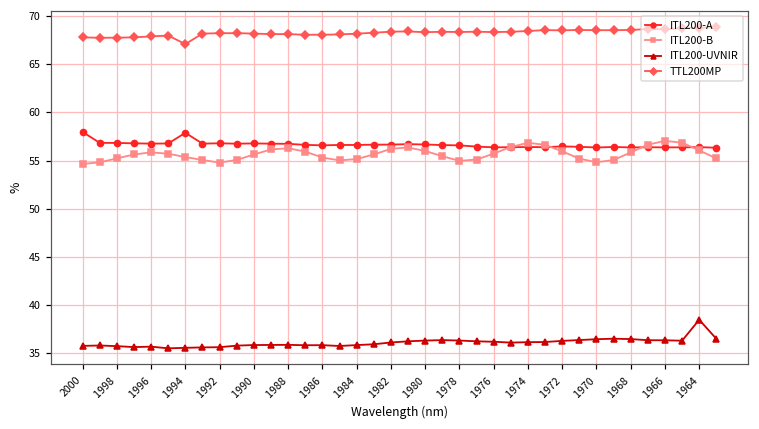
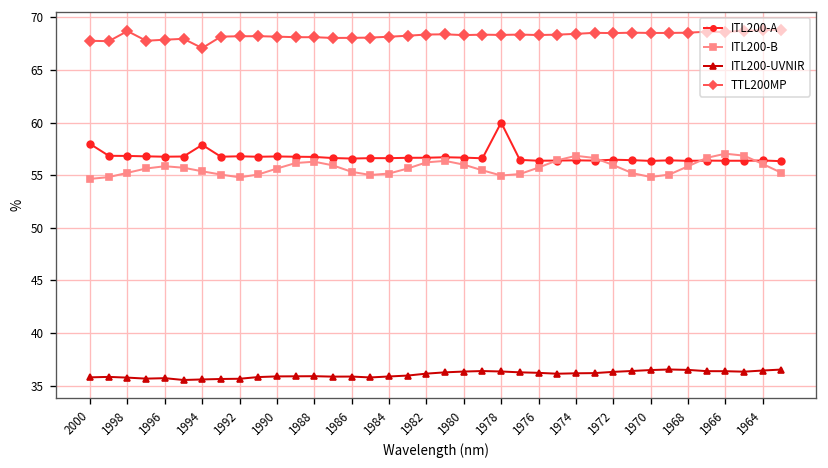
TTL200MP, 1998: 68 -> 69
ITL200-A, 1978: 57 -> 60
ITL200-UVNIR, 1964: 38 -> 36
